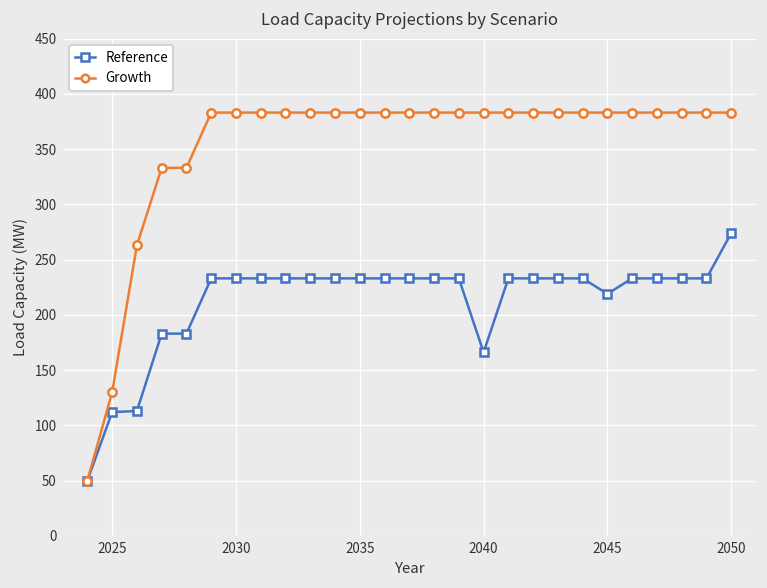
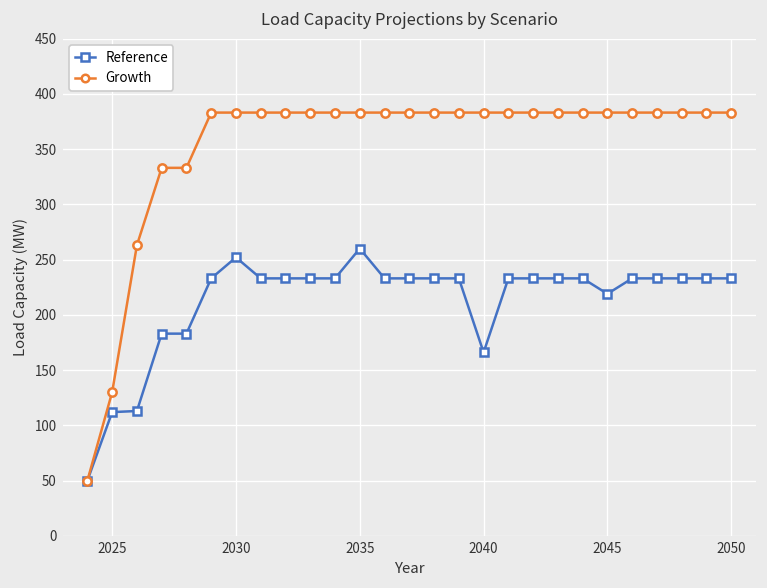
Reference, 2030: 230 -> 250
Reference, 2035: 230 -> 260
Reference, 2050: 270 -> 230
